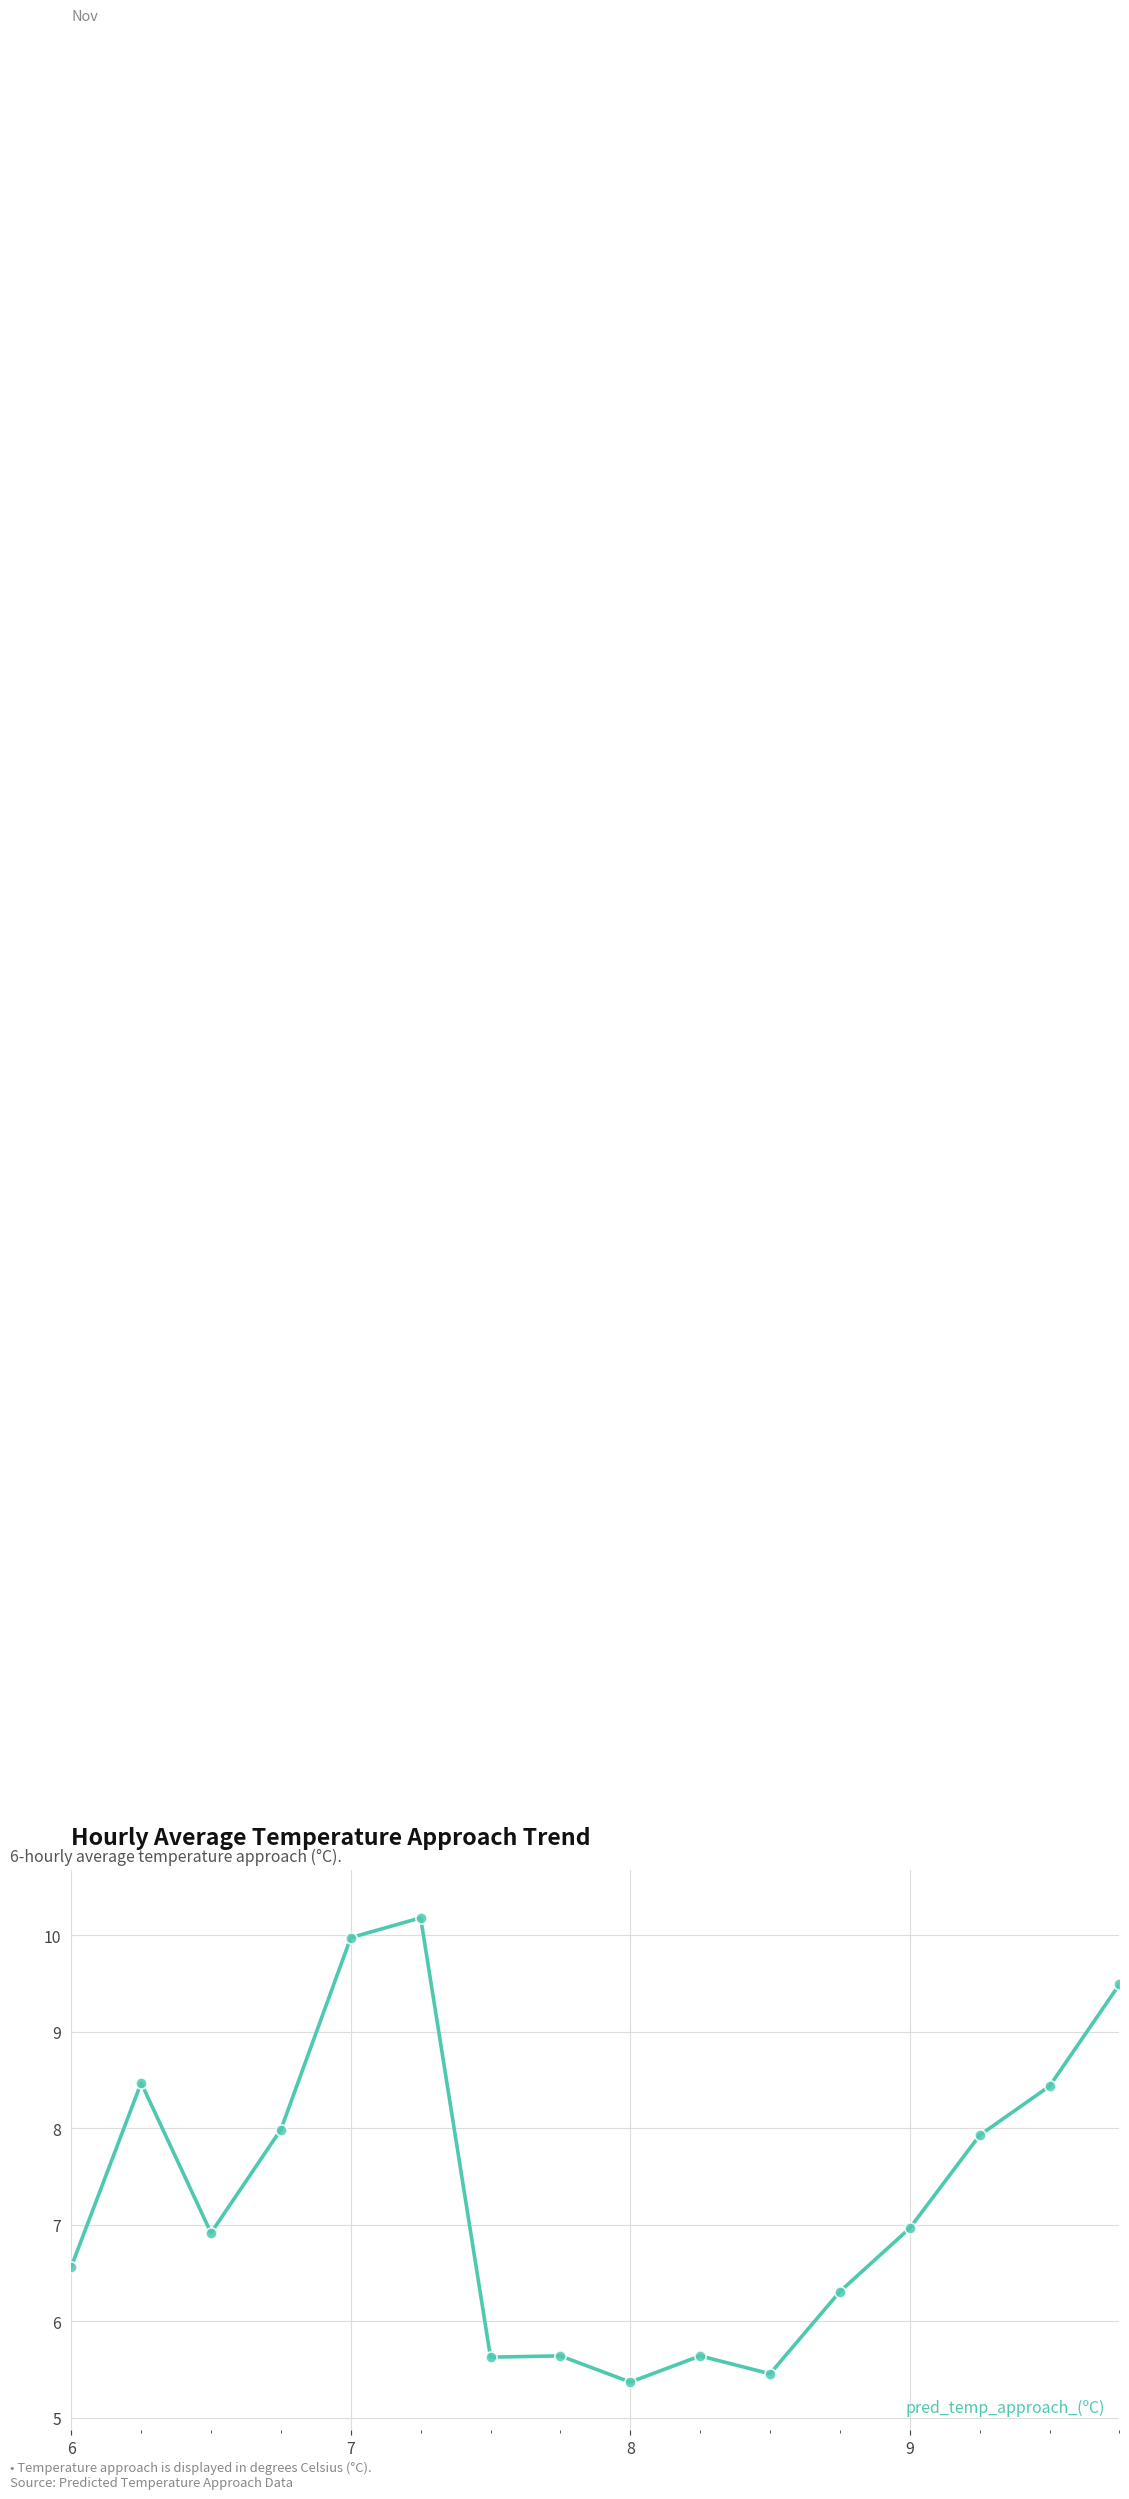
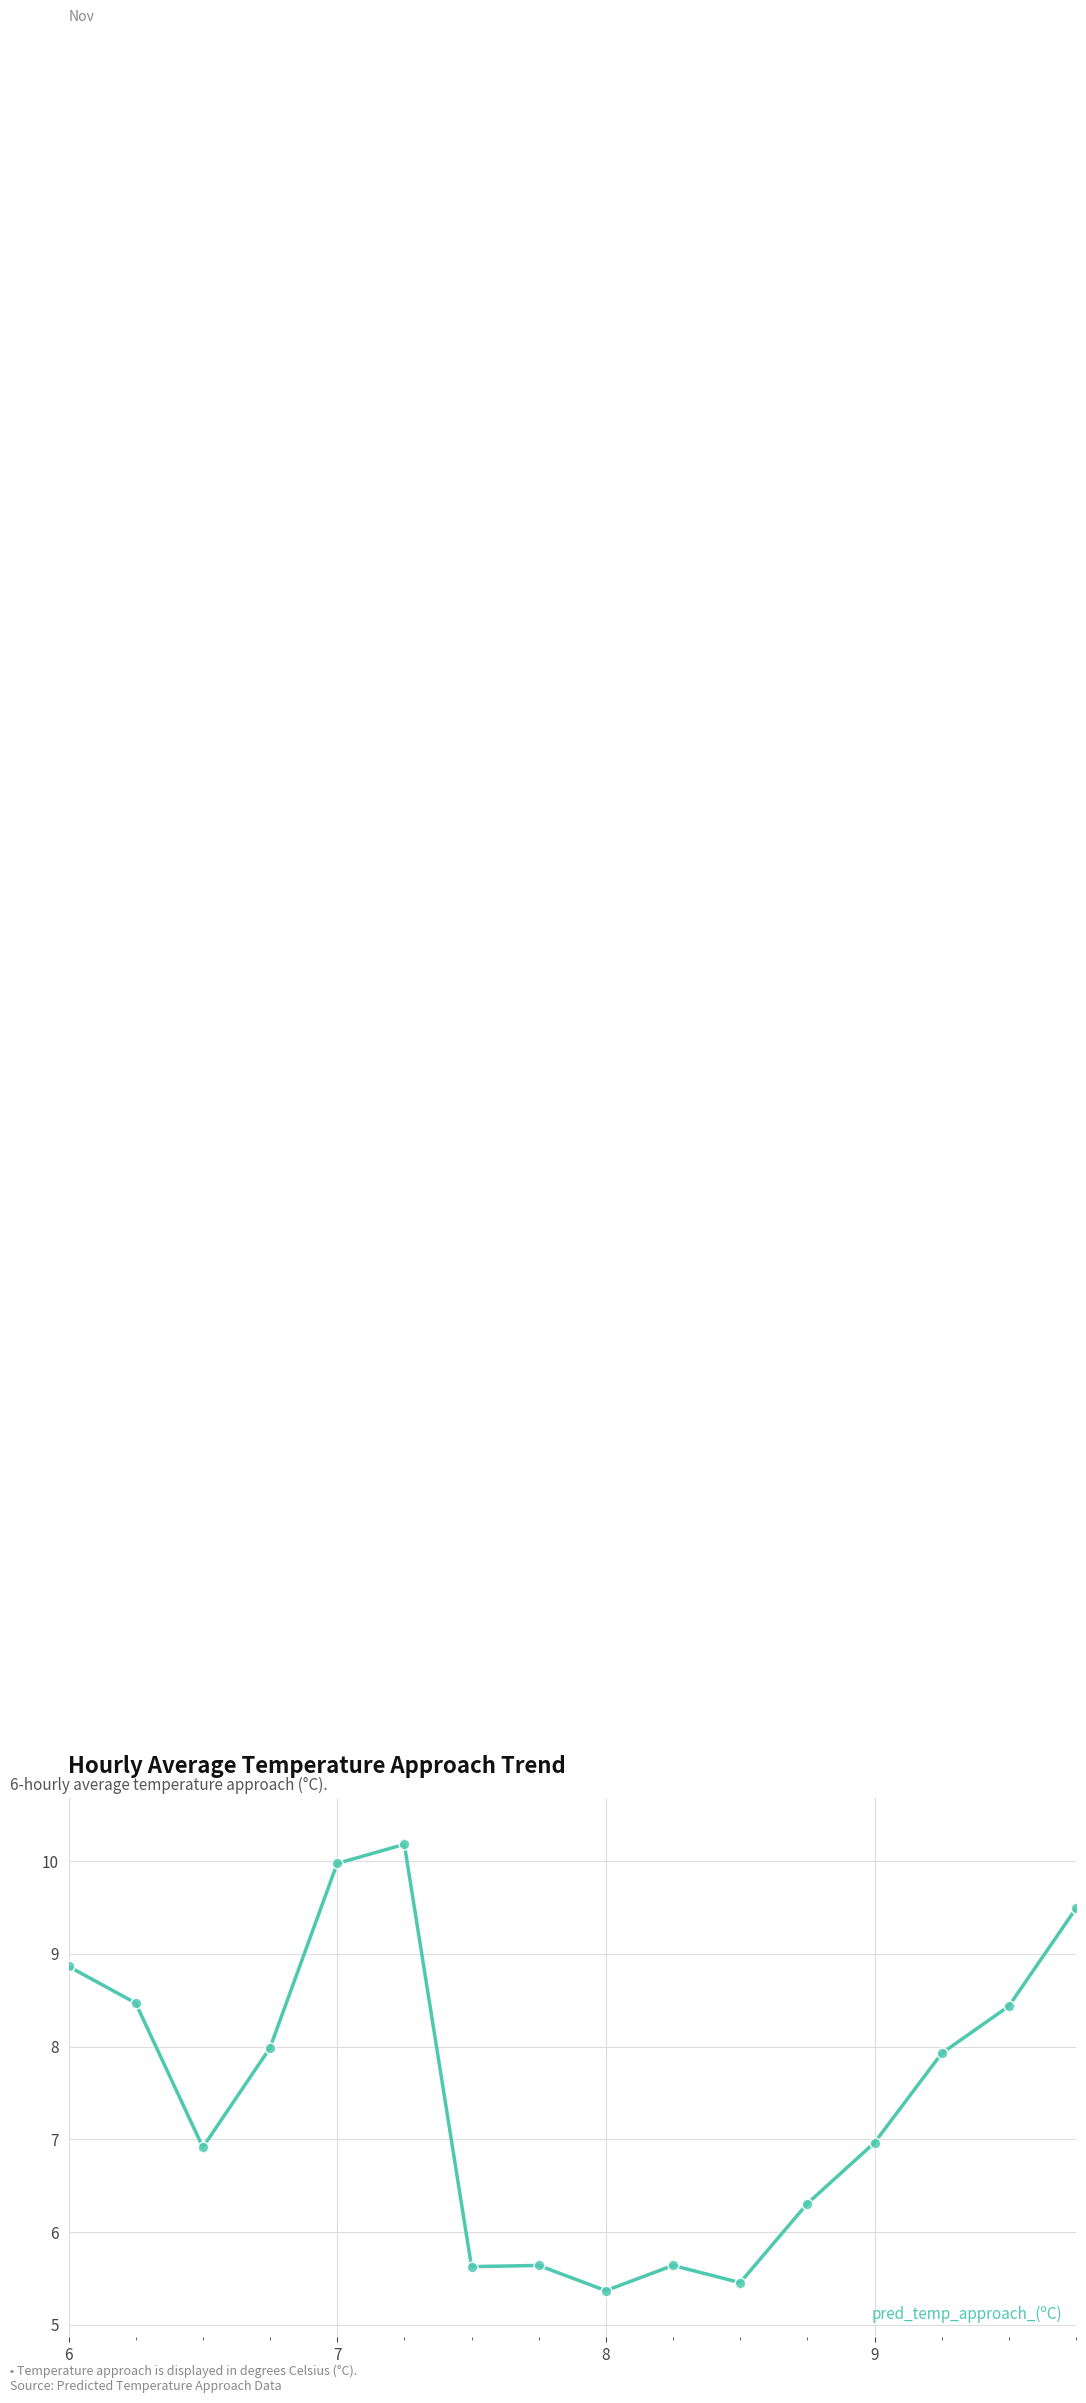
6: 6.6 -> 8.9
